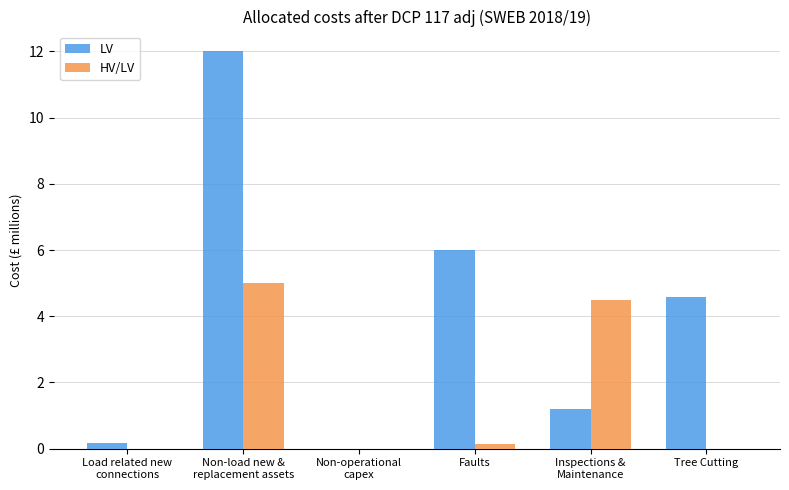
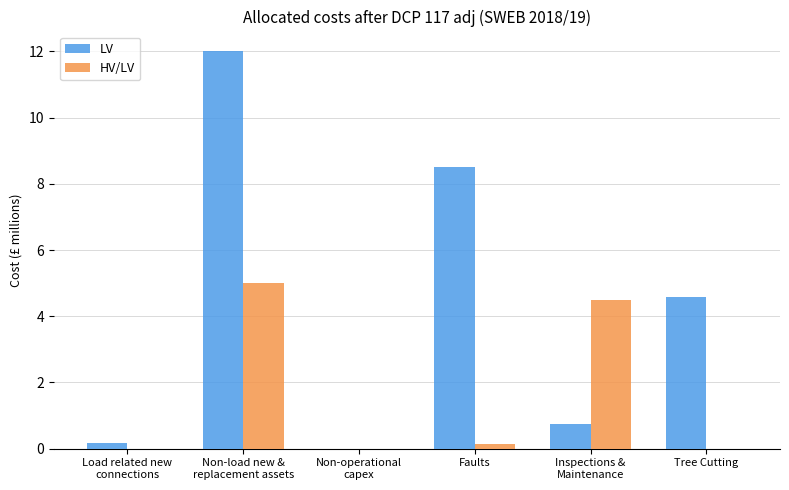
LV, Faults: 6.0 -> 8.5
LV, Inspections & Maintenance: 1.2 -> 0.7
